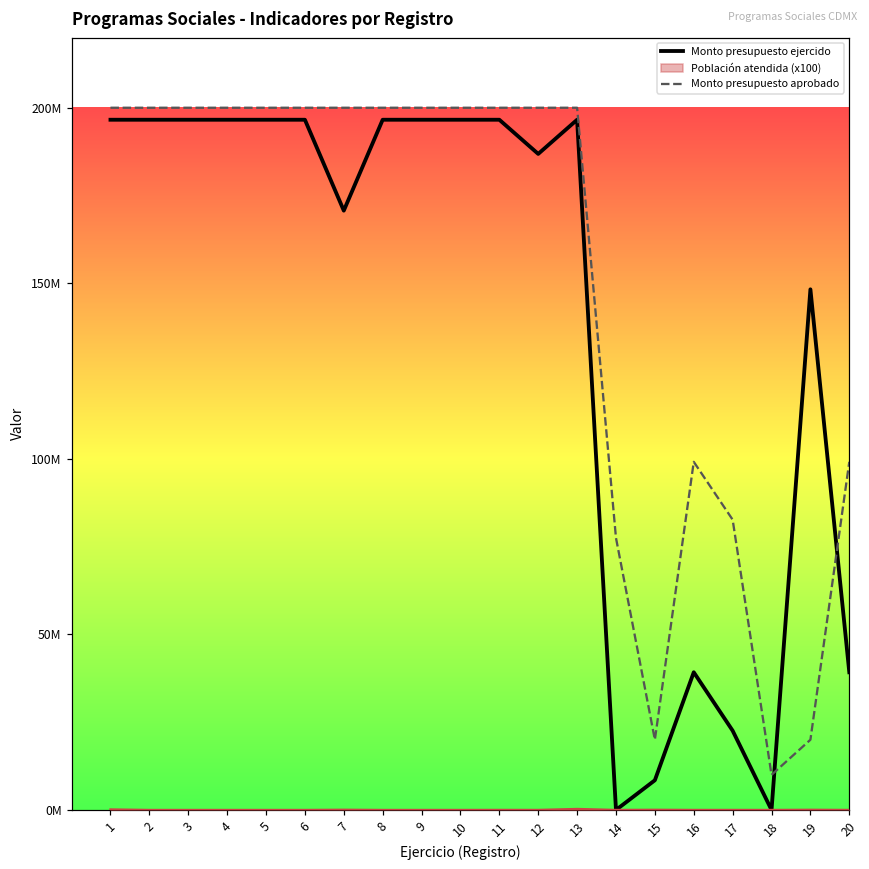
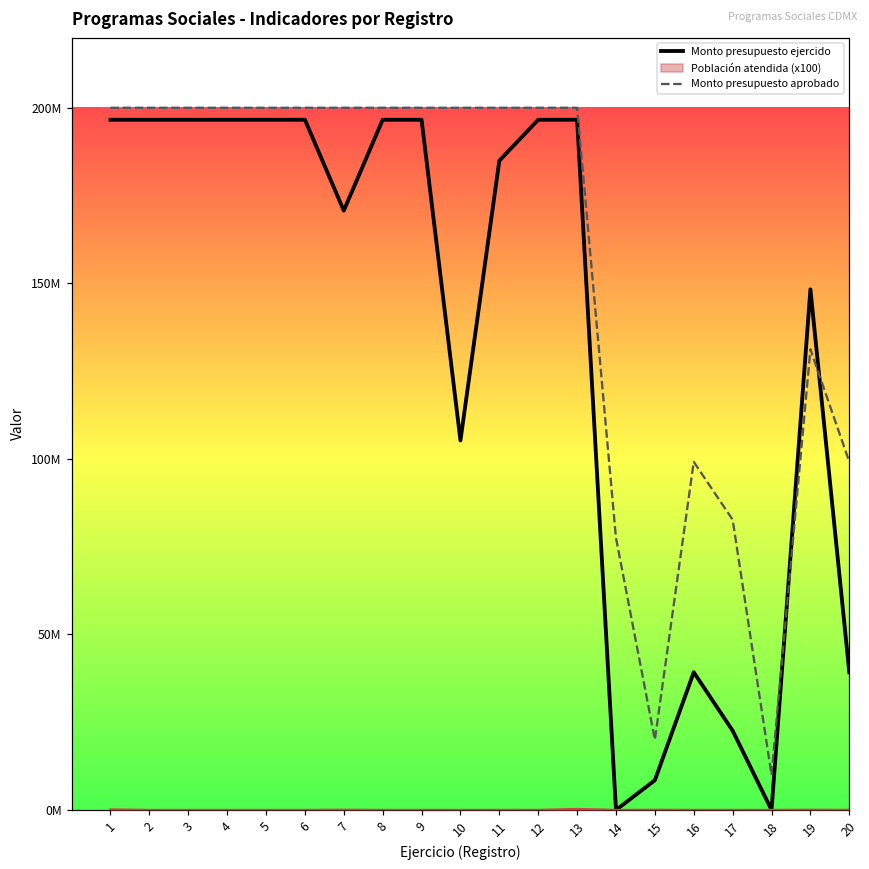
Monto presupuesto ejercido, 10: 197000000 -> 105000000
Monto presupuesto ejercido, 11: 197000000 -> 185000000
Monto presupuesto ejercido, 12: 187000000 -> 197000000
Monto presupuesto aprobado, 19: 20000000 -> 131000000
